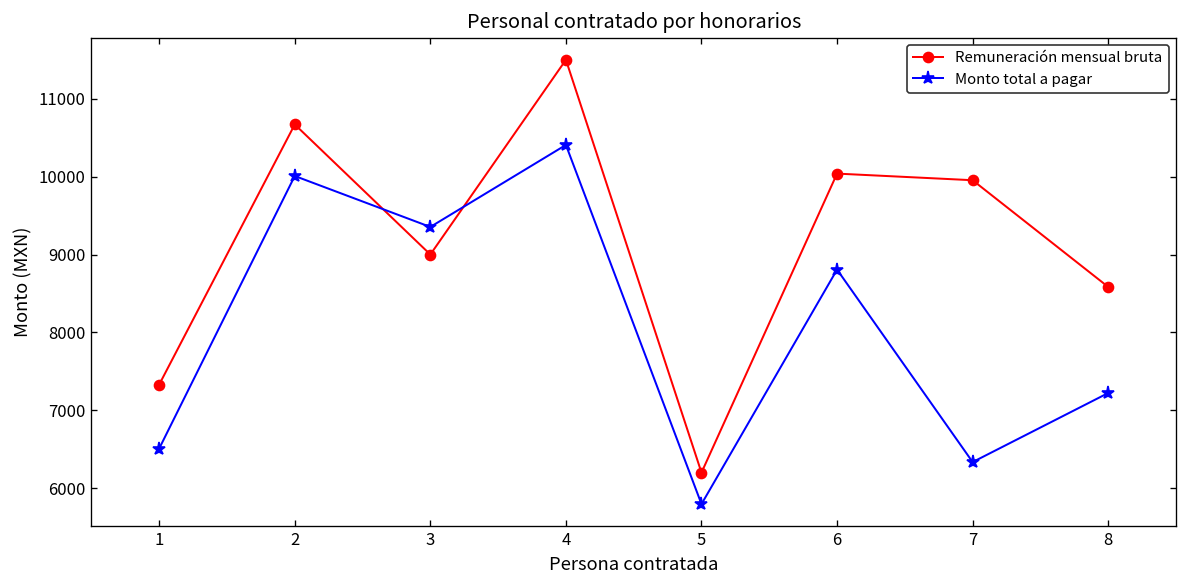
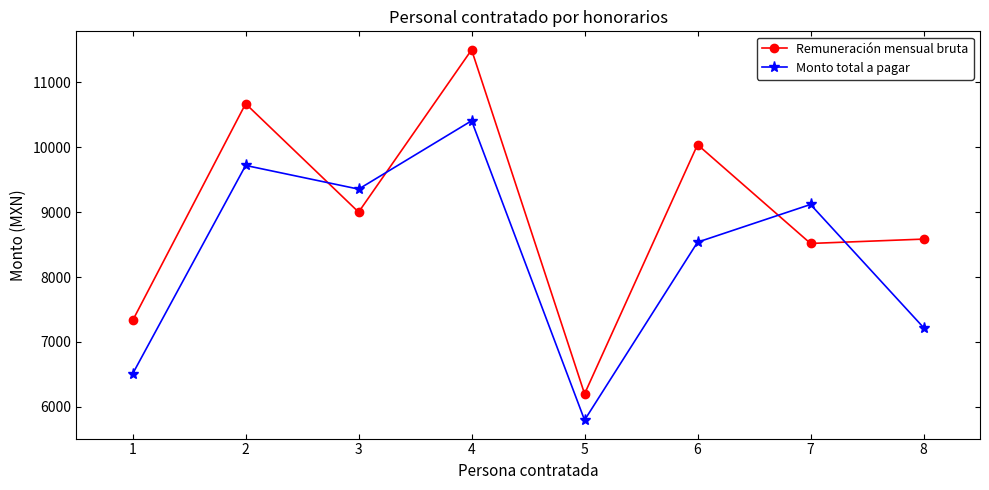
Monto total a pagar, 2: 10000 -> 9700
Monto total a pagar, 6: 8800 -> 8500
Remuneración mensual bruta, 7: 10000 -> 8500
Monto total a pagar, 7: 6300 -> 9100
